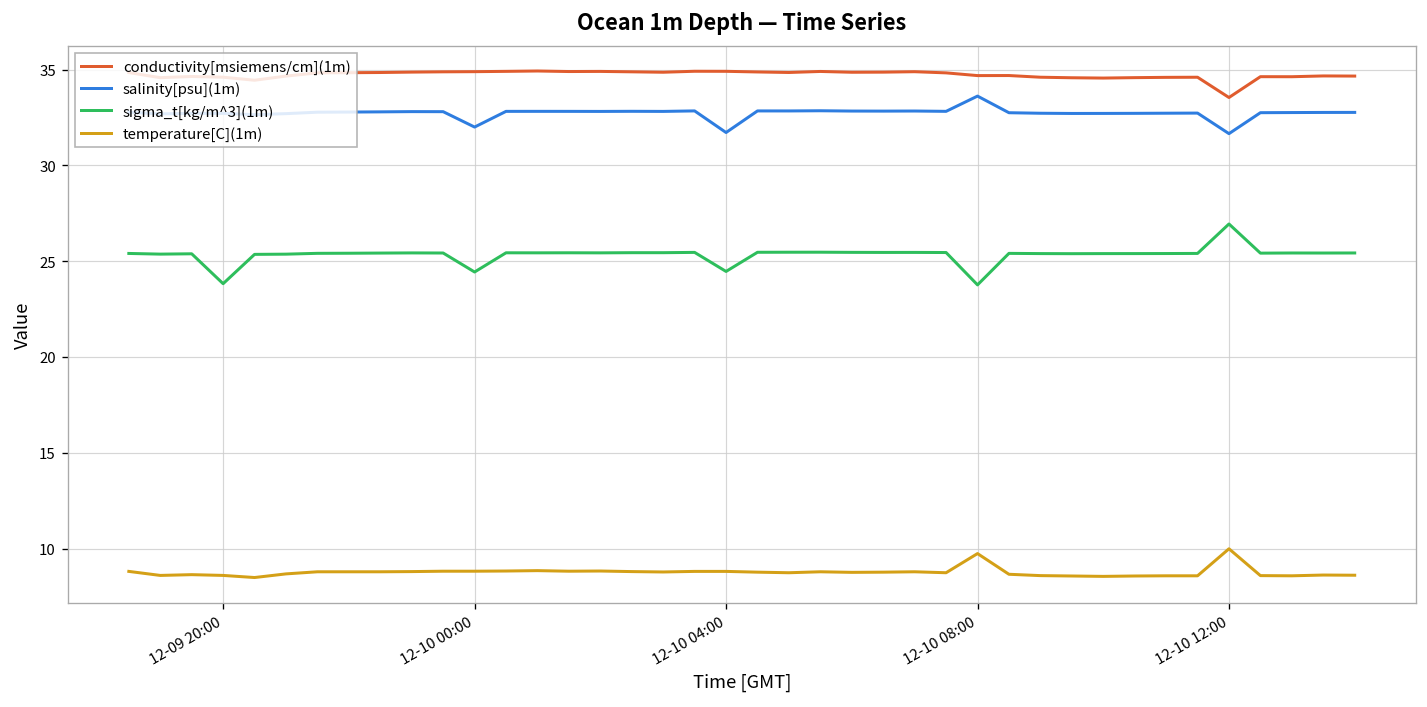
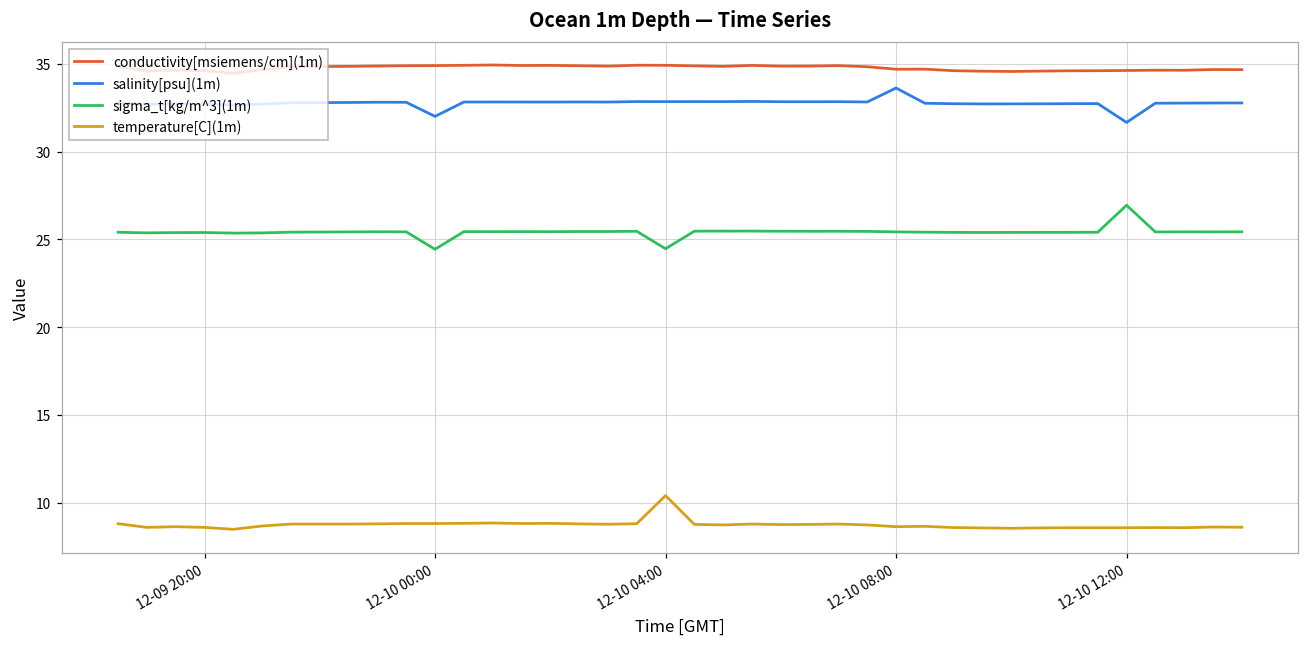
sigma_t[kg/m^3](1m), 12-09 20:00: 23.8 -> 25.4
salinity[psu](1m), 12-10 04:00: 31.7 -> 32.8
temperature[C](1m), 12-10 04:00: 8.8 -> 10.4
sigma_t[kg/m^3](1m), 12-10 08:00: 23.8 -> 25.4
temperature[C](1m), 12-10 08:00: 9.7 -> 8.6
conductivity[msiemens/cm](1m), 12-10 12:00: 33.5 -> 34.6
temperature[C](1m), 12-10 12:00: 10.0 -> 8.6
